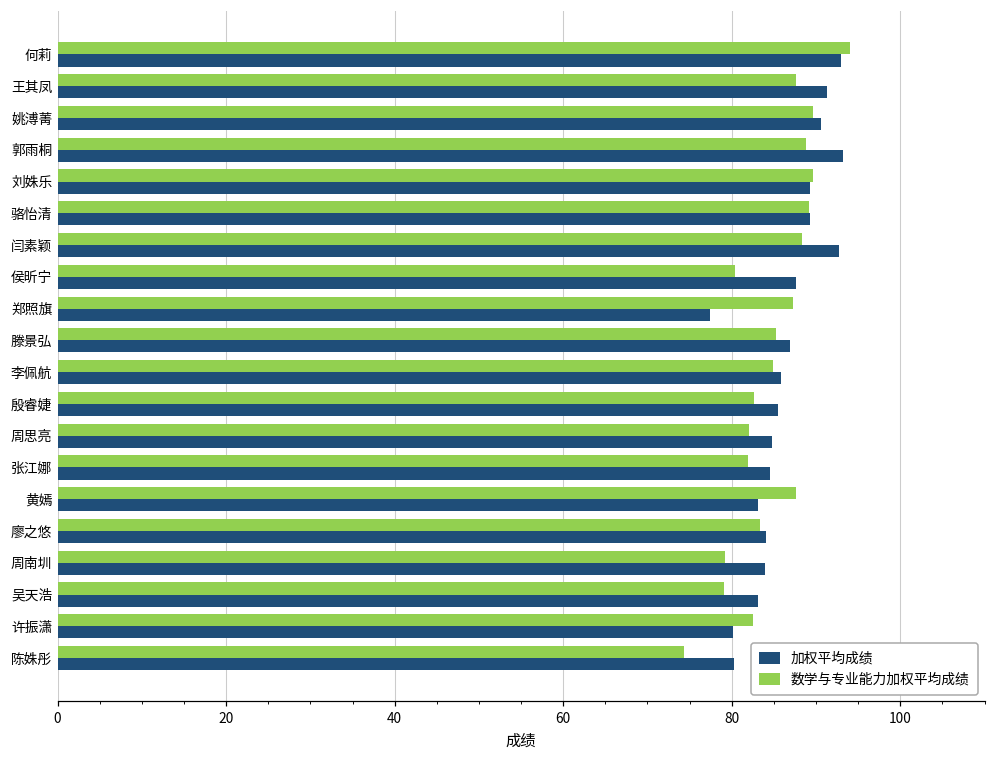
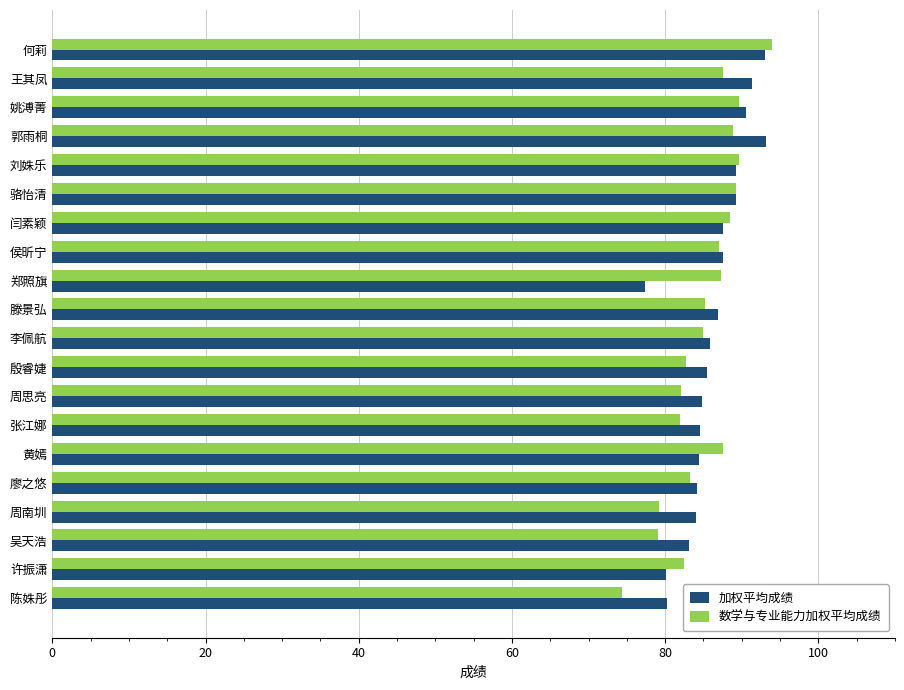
加权平均成绩, 闫素颖: 93 -> 88
数学与专业能力加权平均成绩, 侯昕宁: 80 -> 87
加权平均成绩, 黄嫣: 83 -> 84
